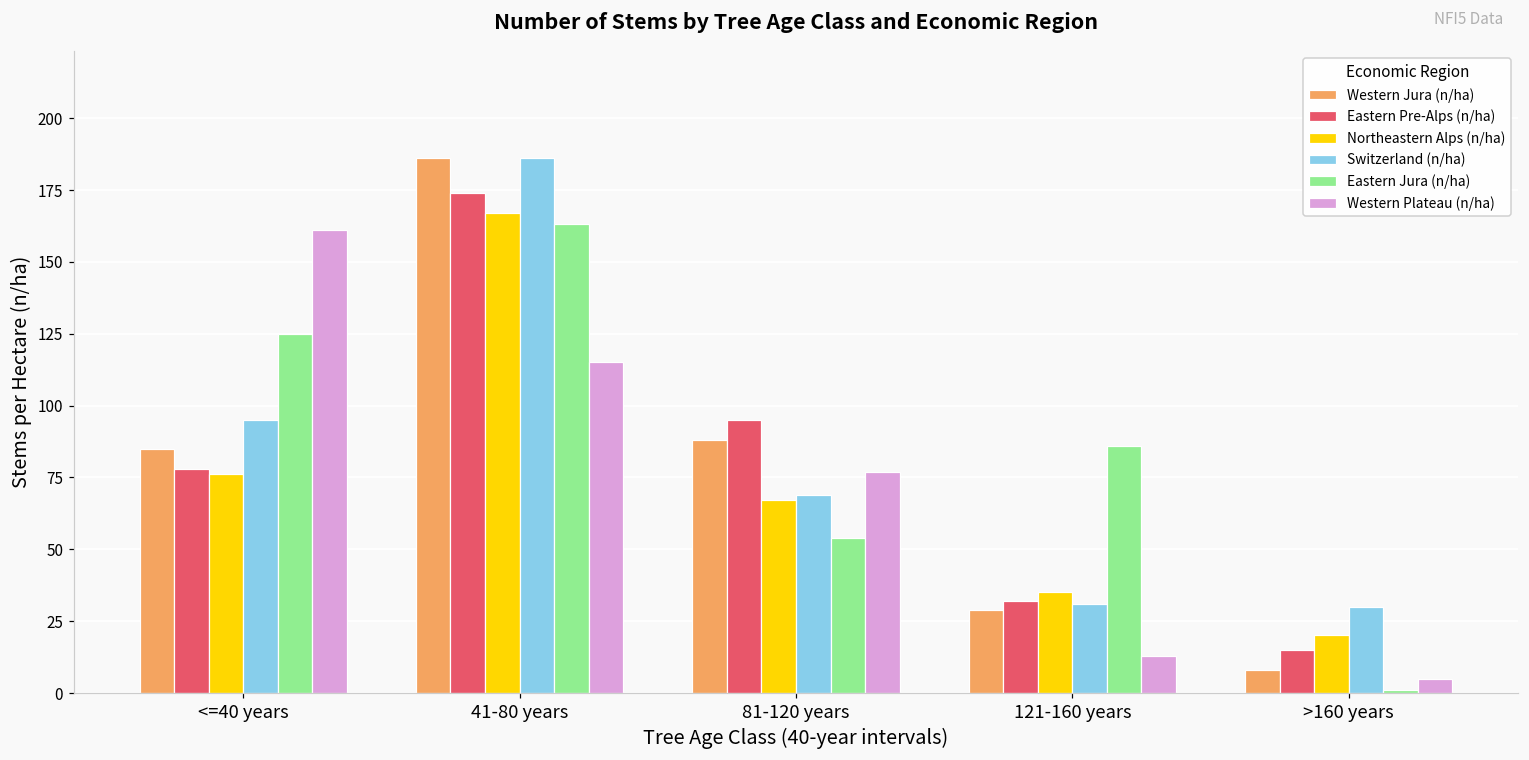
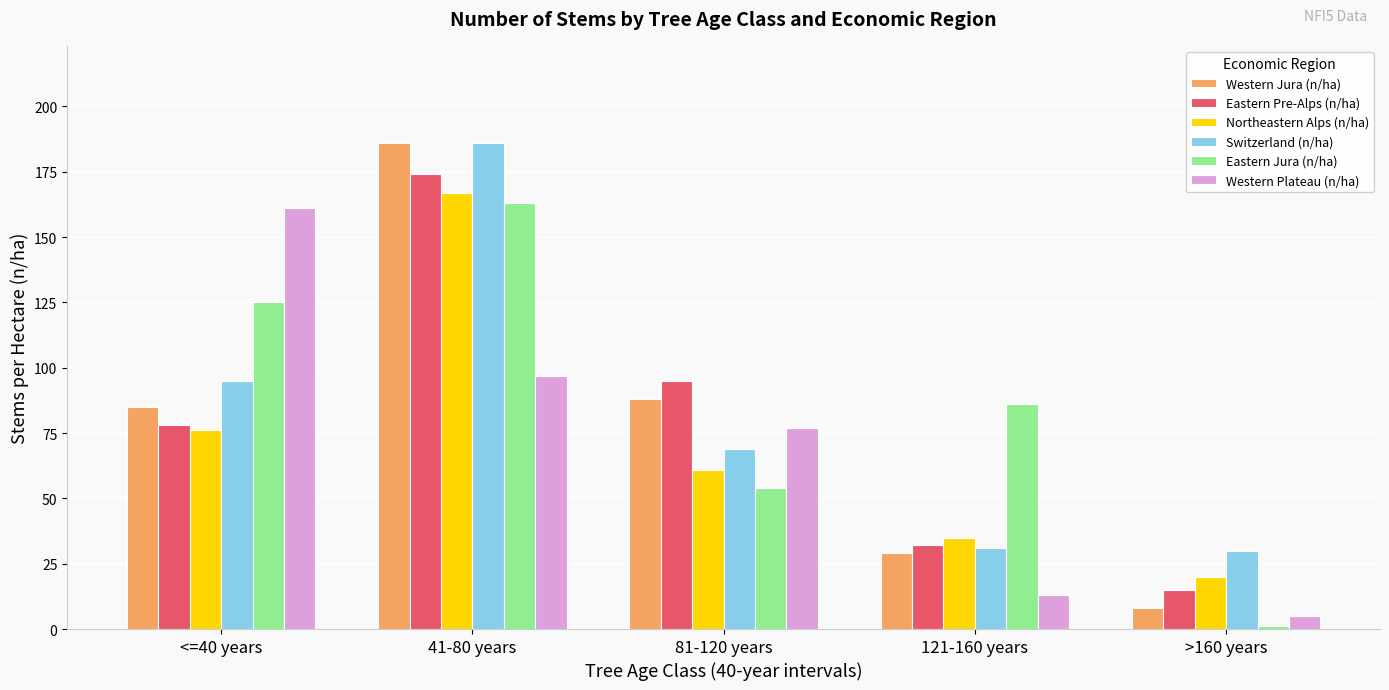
Western Plateau (n/ha), 41-80 years: 115 -> 97
Northeastern Alps (n/ha), 81-120 years: 67 -> 61
